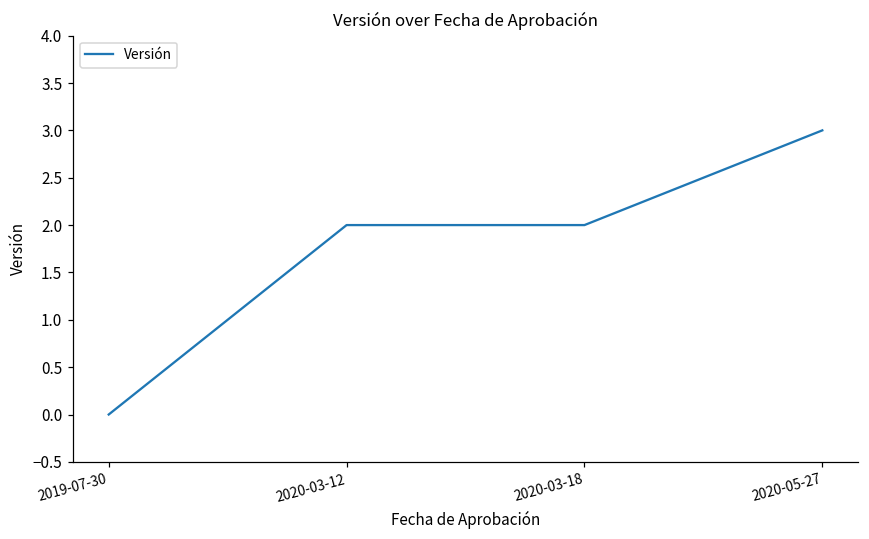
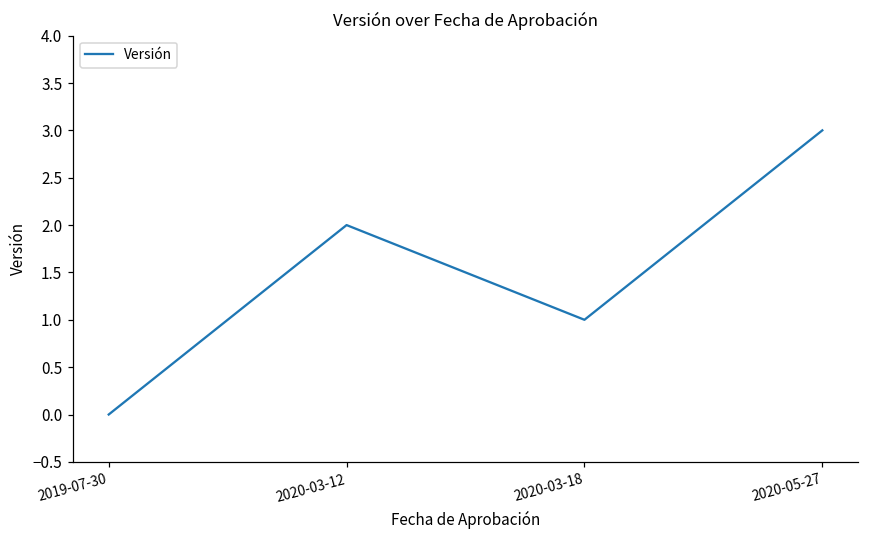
2020-03-18: 2 -> 1
